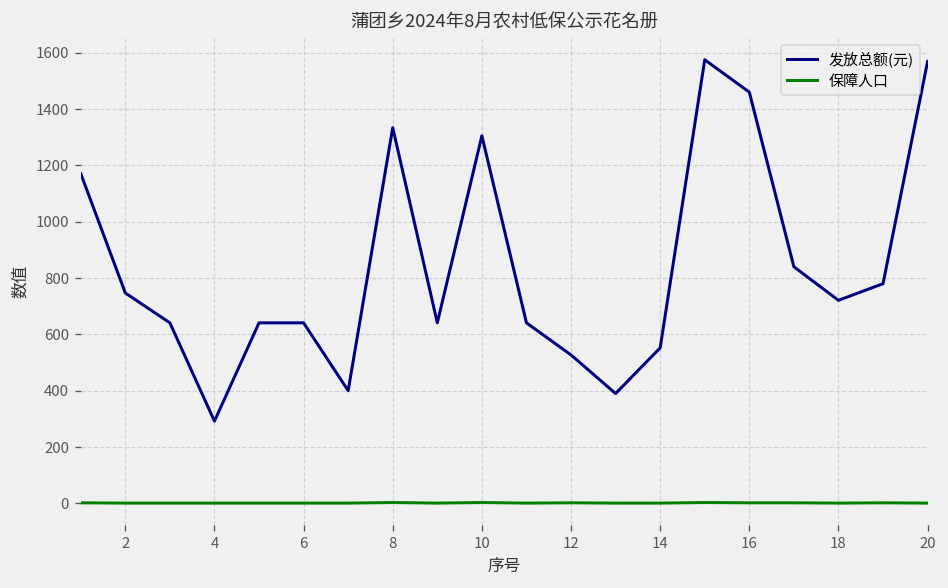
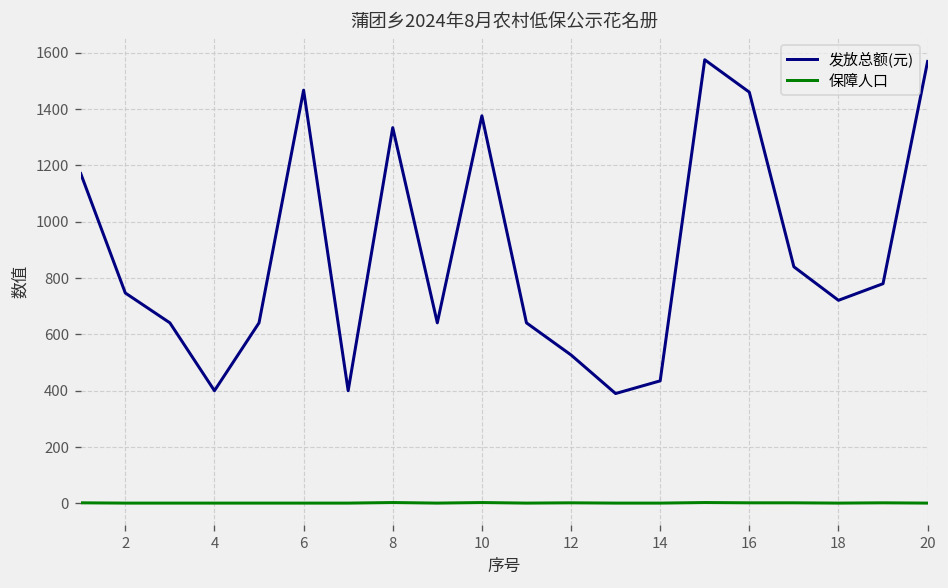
发放总额(元), 4: 290 -> 400
发放总额(元), 6: 640 -> 1470
发放总额(元), 10: 1310 -> 1380
发放总额(元), 14: 550 -> 440
